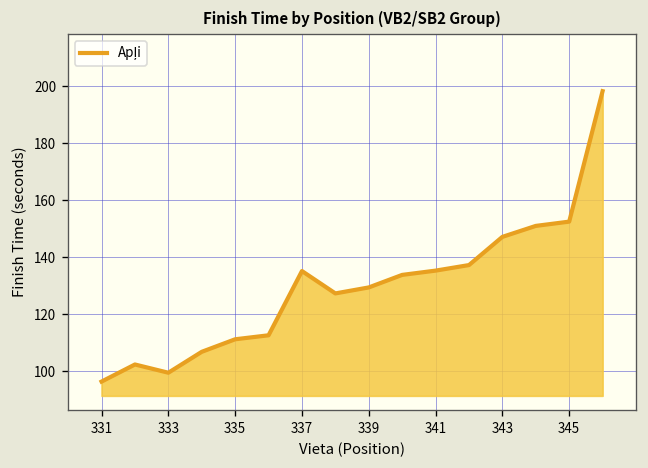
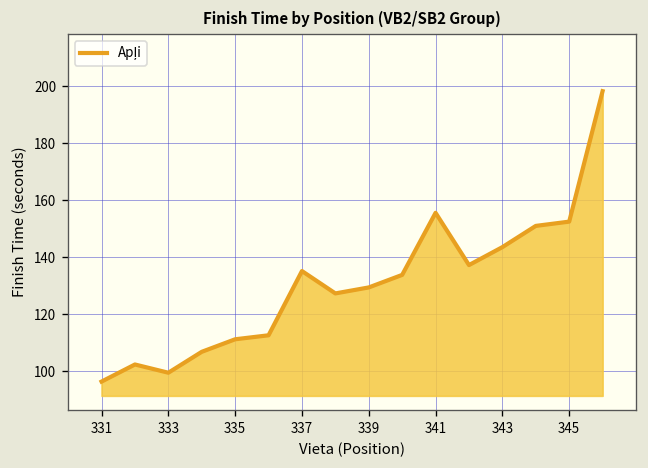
341: 135 -> 156
343: 147 -> 144
